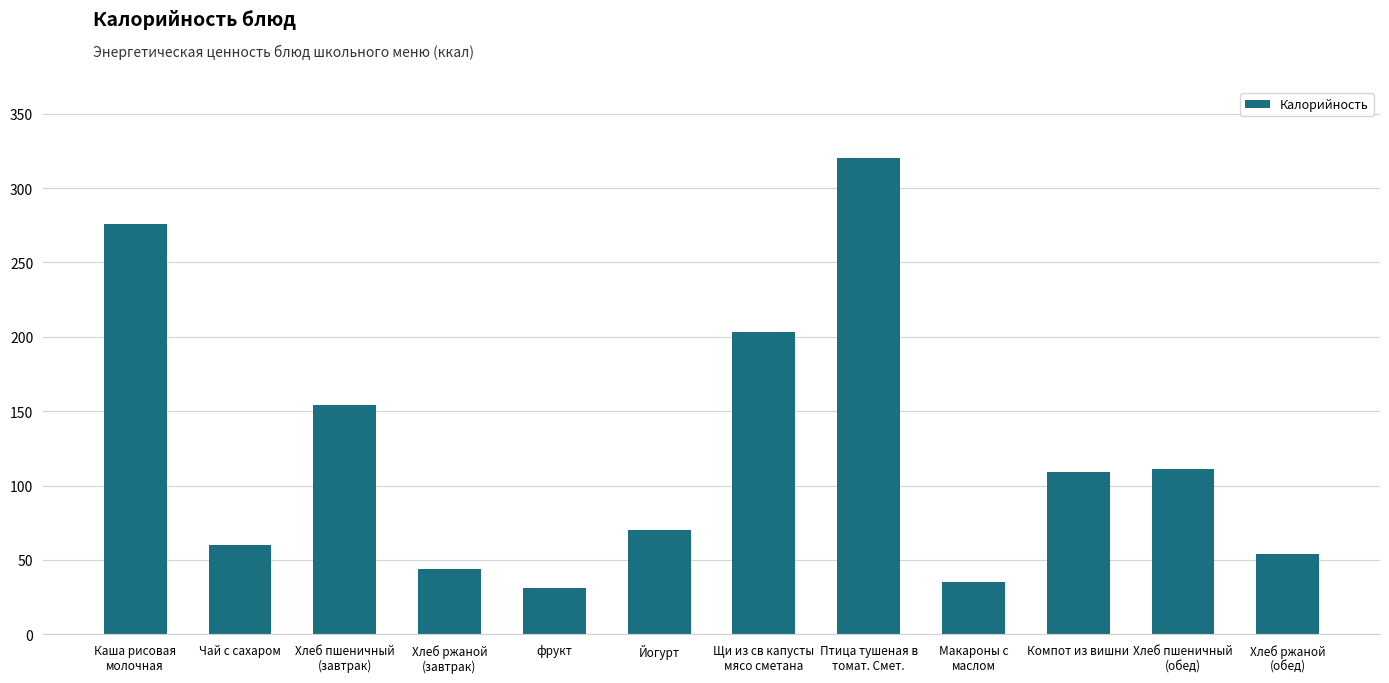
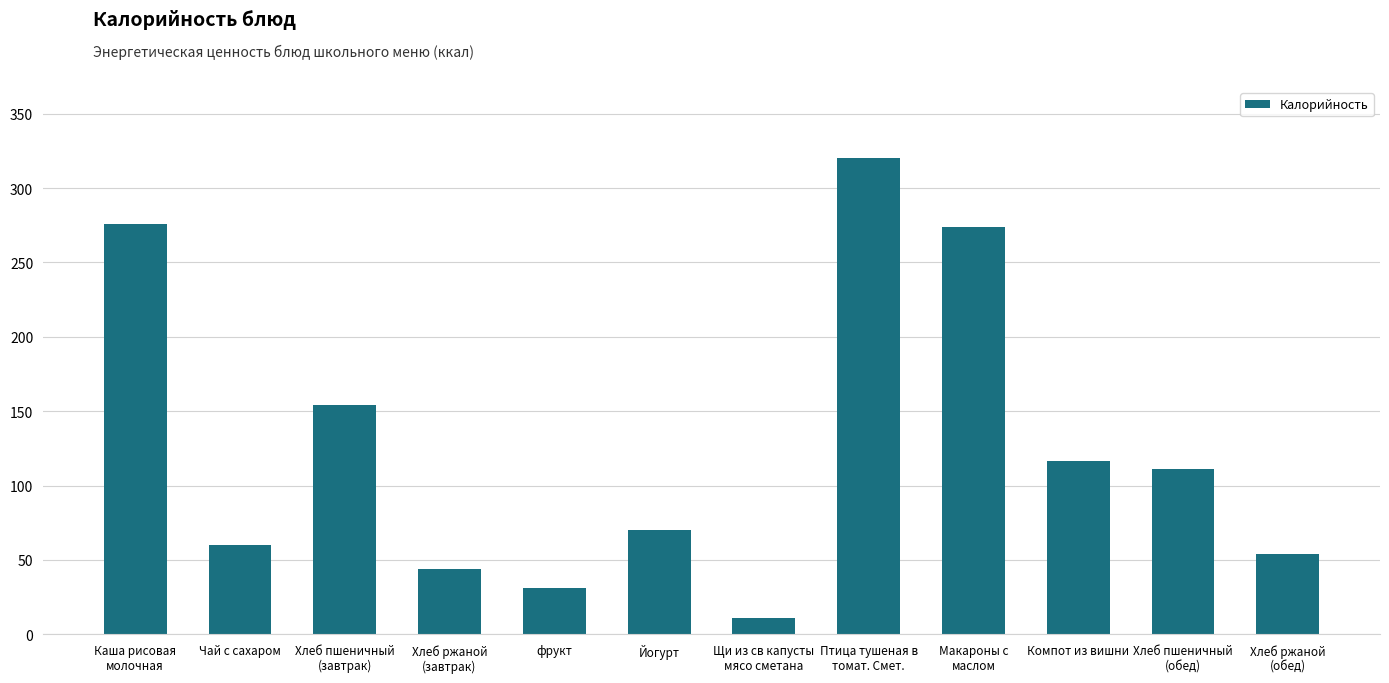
Щи из св капусты мясо сметана: 203 -> 11
Макароны с маслом: 35 -> 274
Компот из вишни: 109 -> 117
